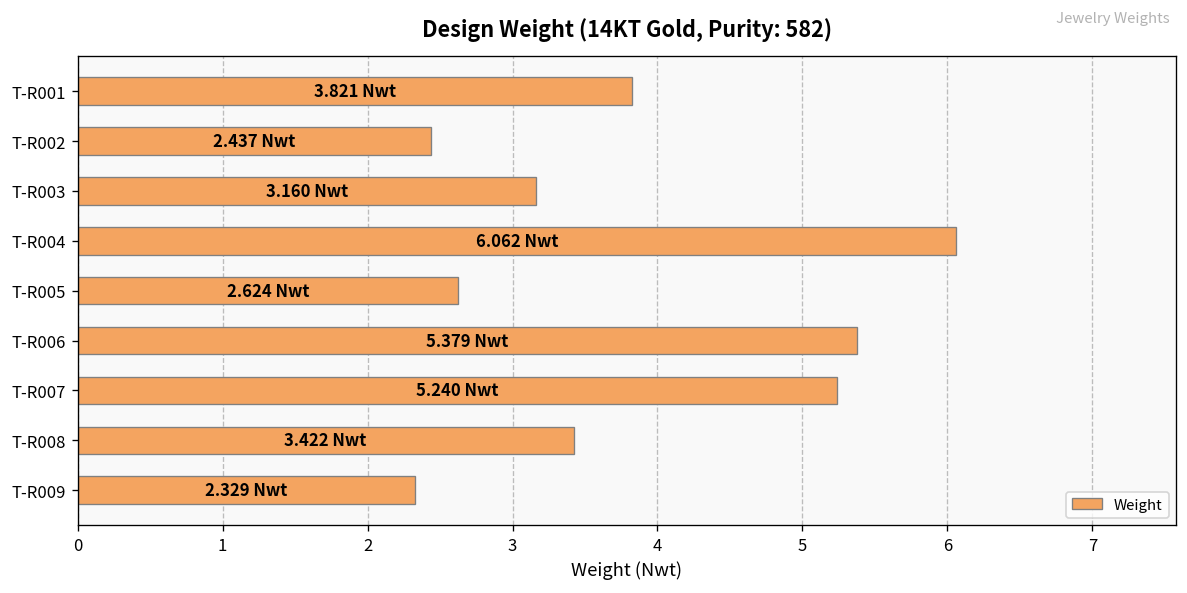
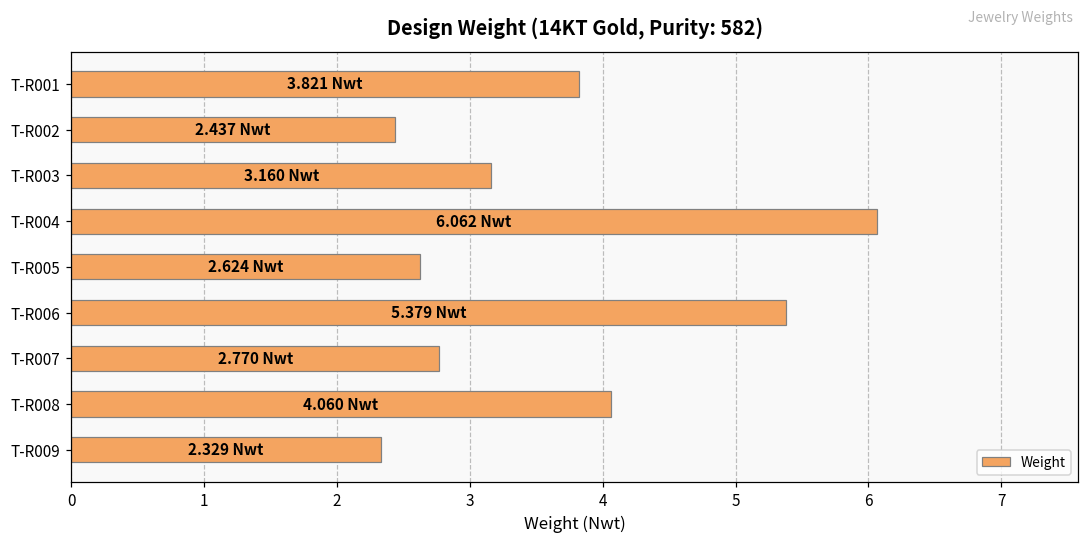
T-R007: 5.240 -> 2.770
T-R008: 3.422 -> 4.060
